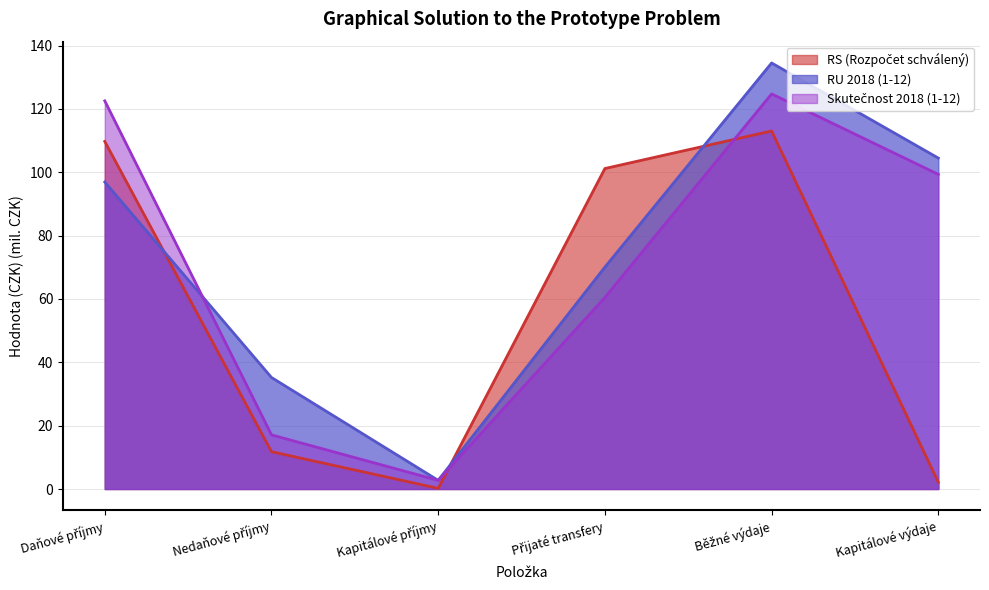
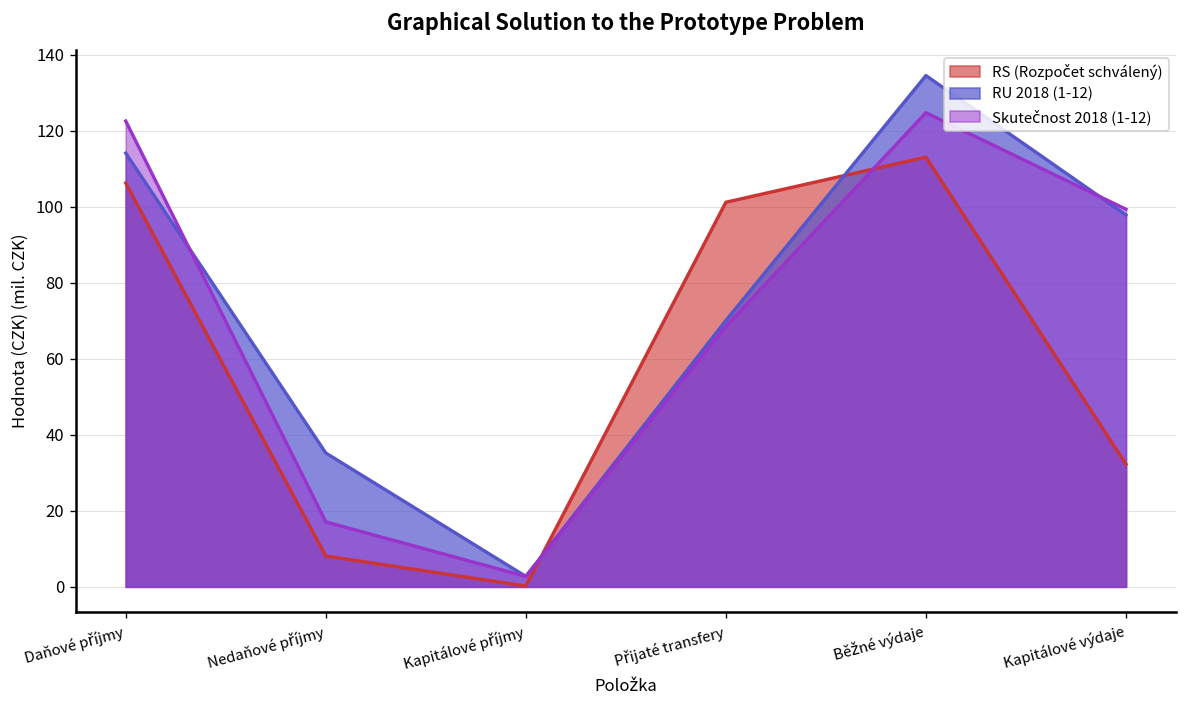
RS (Rozpočet schválený), Daňové příjmy: 110 -> 106
RU 2018 (1-12), Daňové příjmy: 97 -> 114
RS (Rozpočet schválený), Nedaňové příjmy: 12 -> 8
Skutečnost 2018 (1-12), Přijaté transfery: 60 -> 69
RS (Rozpočet schválený), Kapitálové výdaje: 2 -> 32
RU 2018 (1-12), Kapitálové výdaje: 104 -> 98
